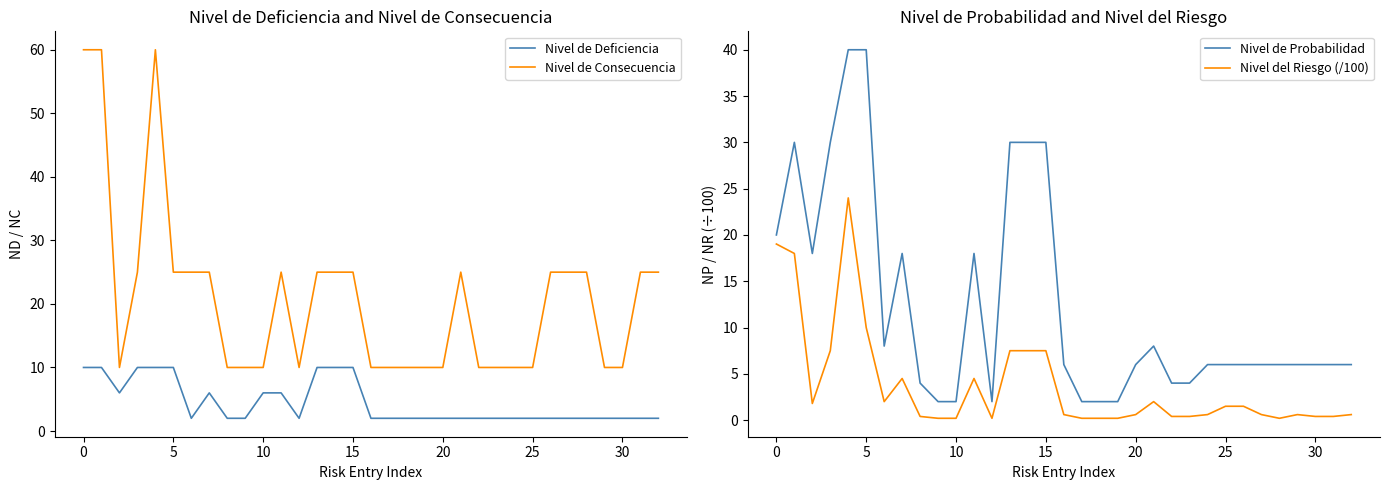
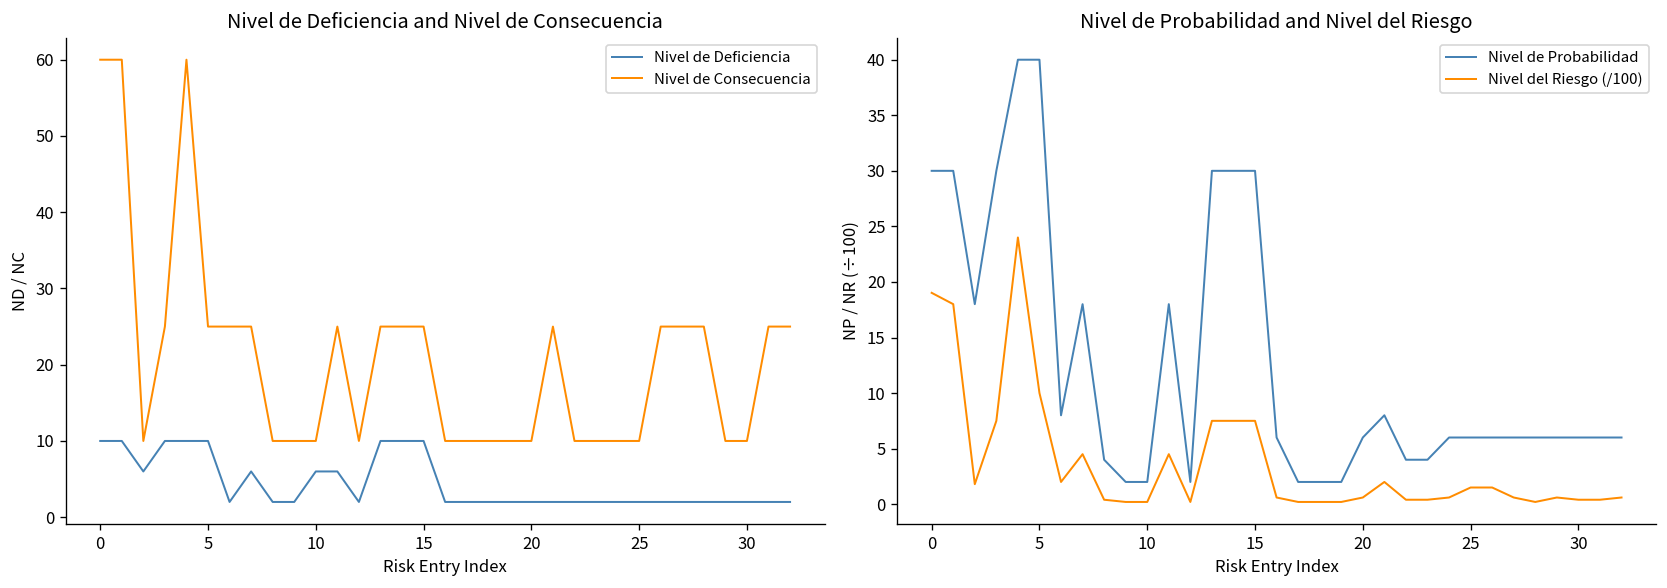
Nivel de Probabilidad and Nivel del Riesgo, Nivel de Probabilidad, 0: 20 -> 30
